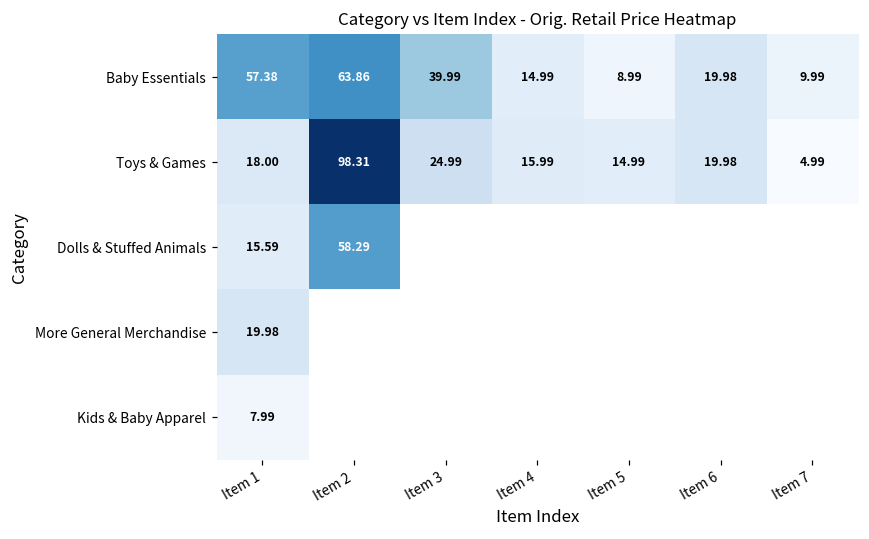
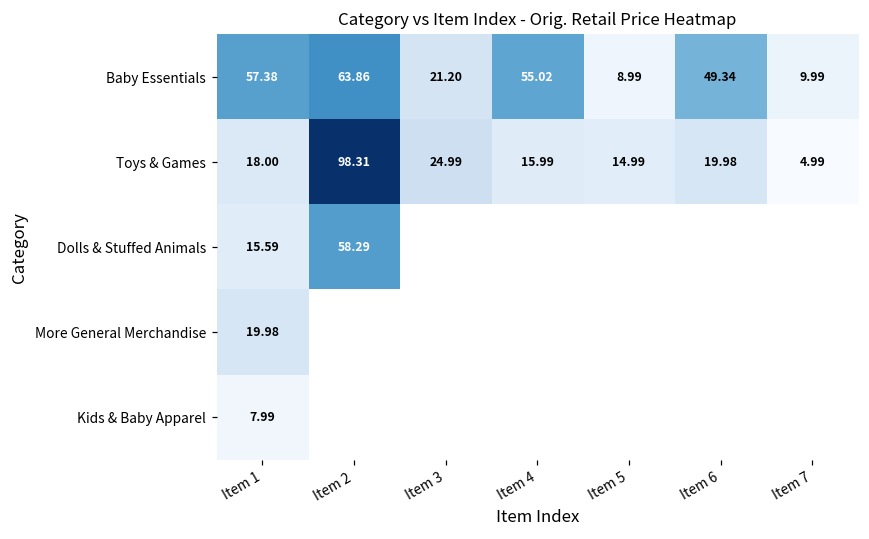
Baby Essentials, Item 3: 39.99 -> 21.20
Baby Essentials, Item 4: 14.99 -> 55.02
Baby Essentials, Item 6: 19.98 -> 49.34
